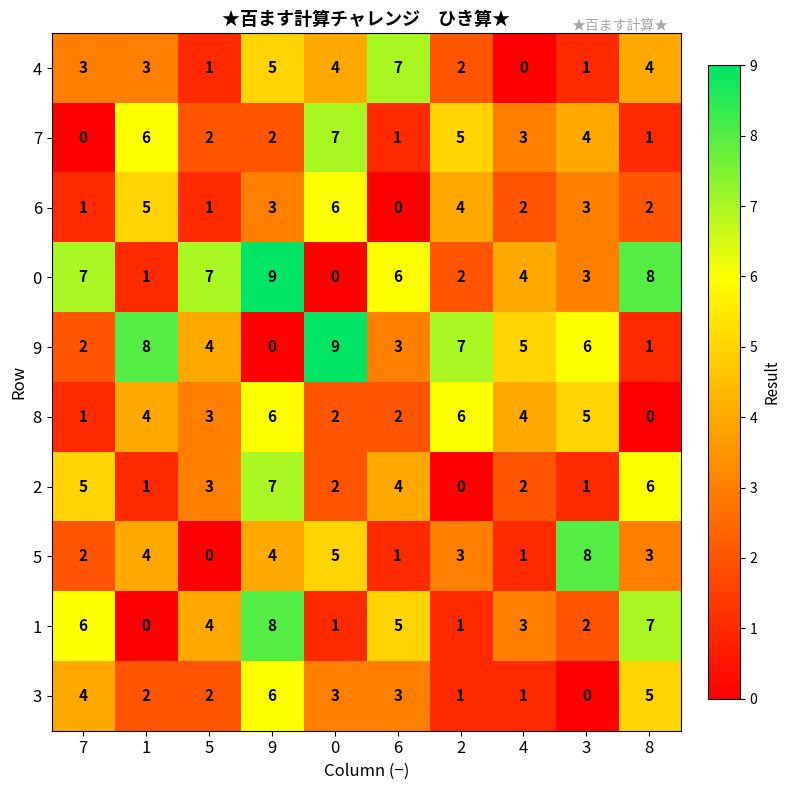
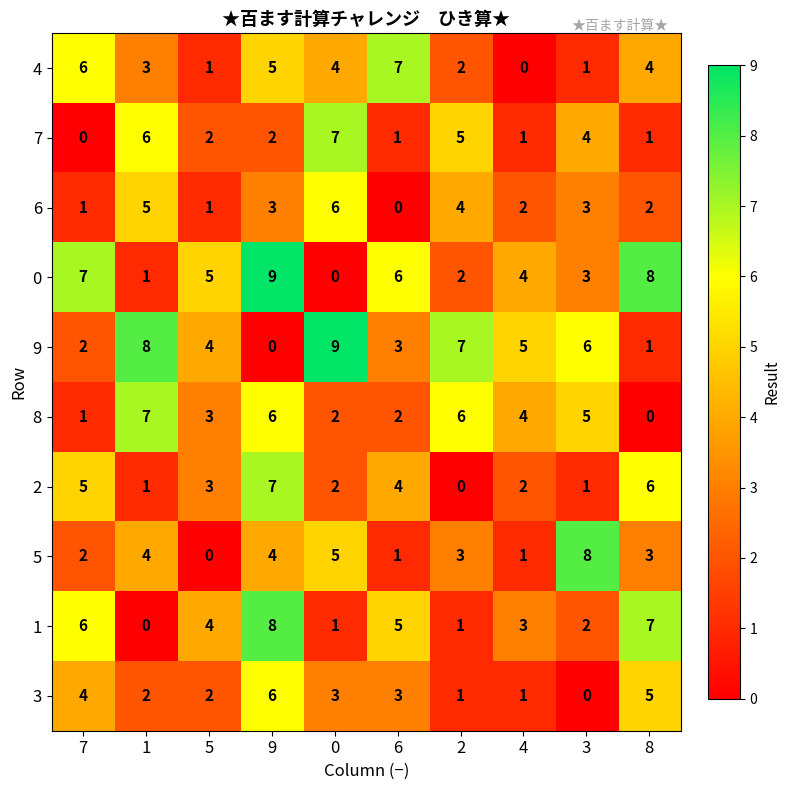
4, 7: 3 -> 6
7, 4: 3 -> 1
0, 5: 7 -> 5
8, 1: 4 -> 7
